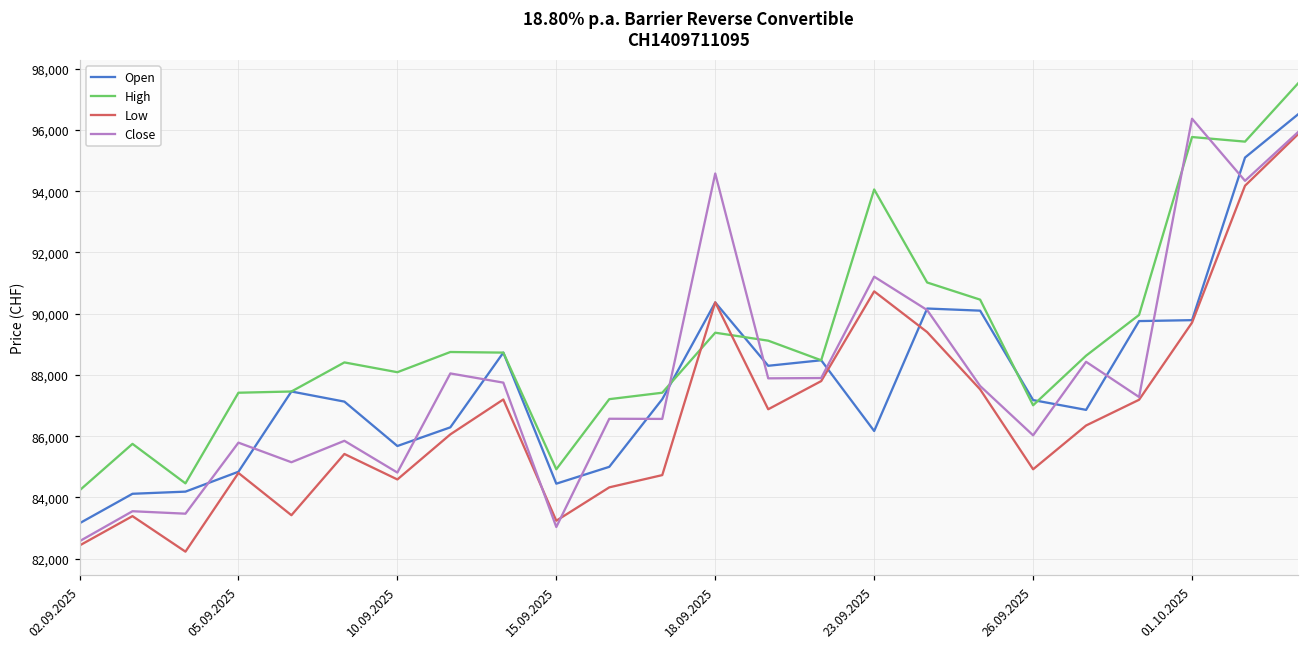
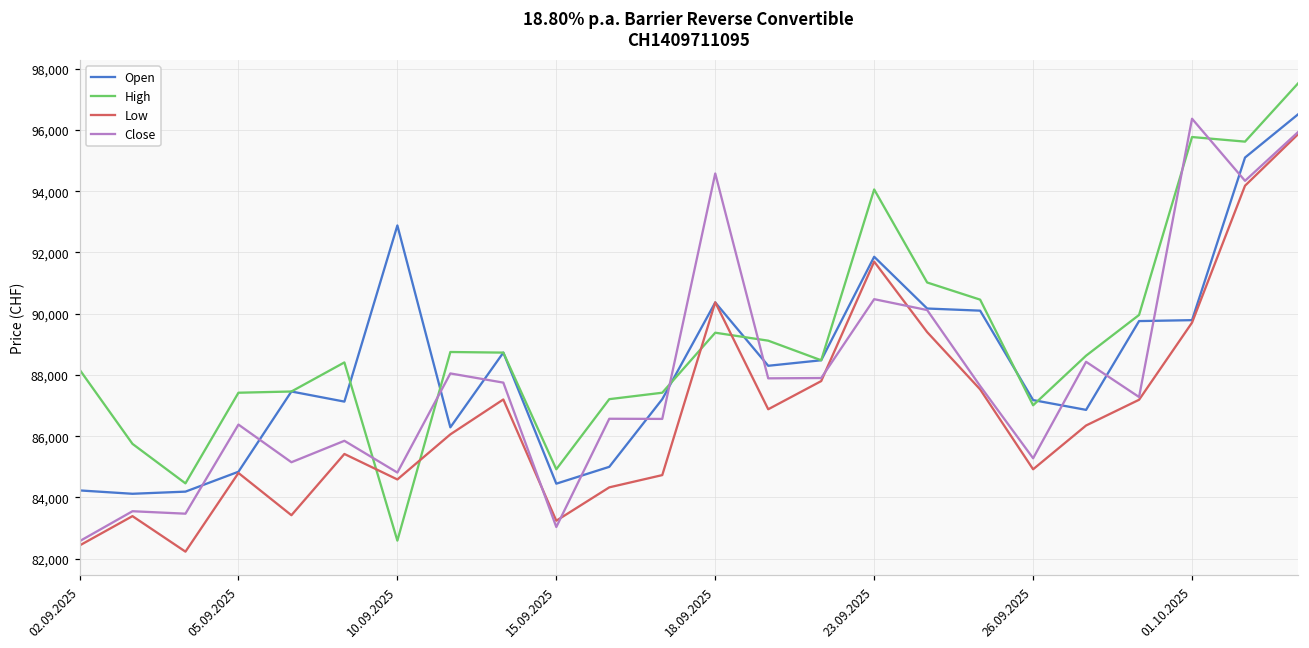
Open, 02.09.2025: 83,200 -> 84,200
High, 02.09.2025: 84,200 -> 88,200
Close, 05.09.2025: 85,800 -> 86,400
Open, 10.09.2025: 85,700 -> 92,900
High, 10.09.2025: 88,100 -> 82,600
Open, 23.09.2025: 86,200 -> 91,900
Low, 23.09.2025: 90,700 -> 91,700
Close, 23.09.2025: 91,200 -> 90,500
Close, 26.09.2025: 86,000 -> 85,300
